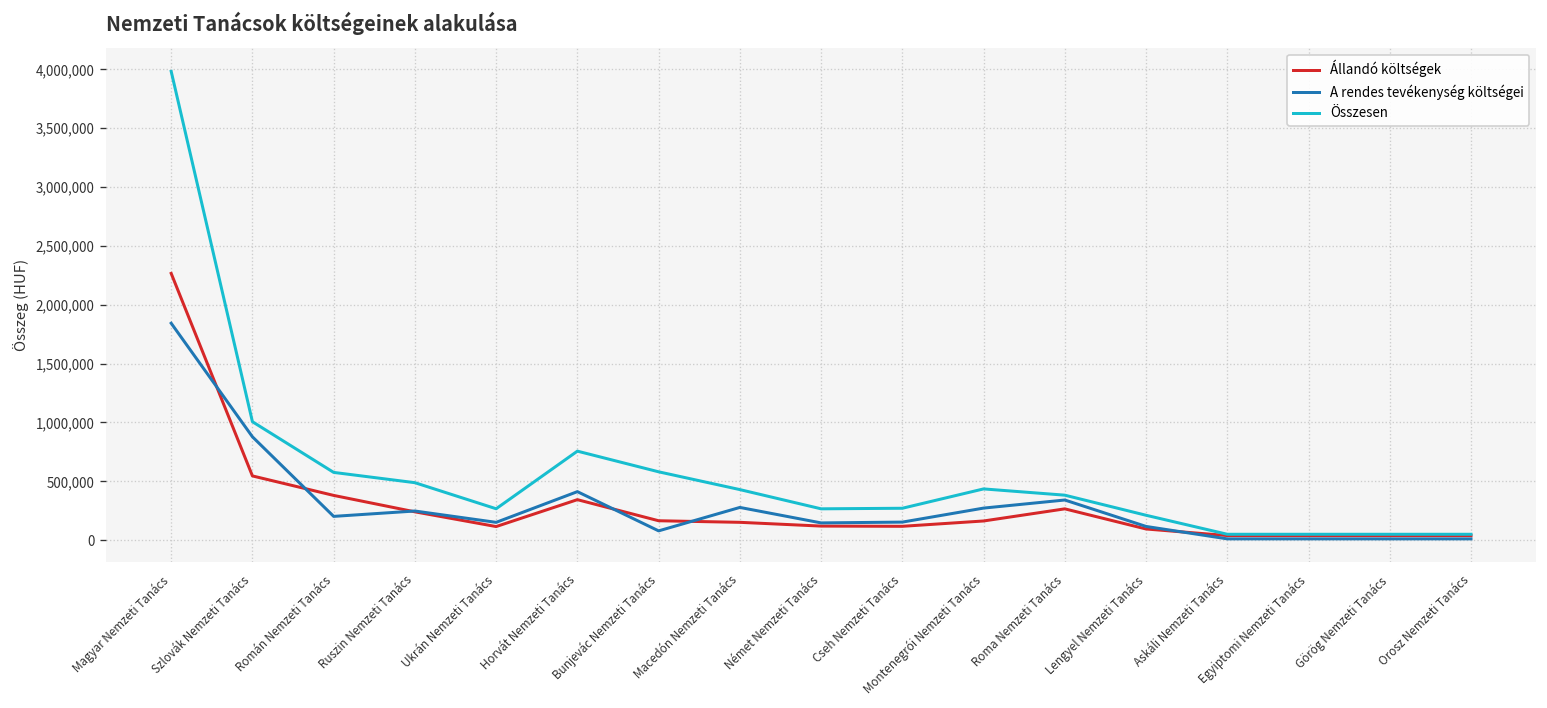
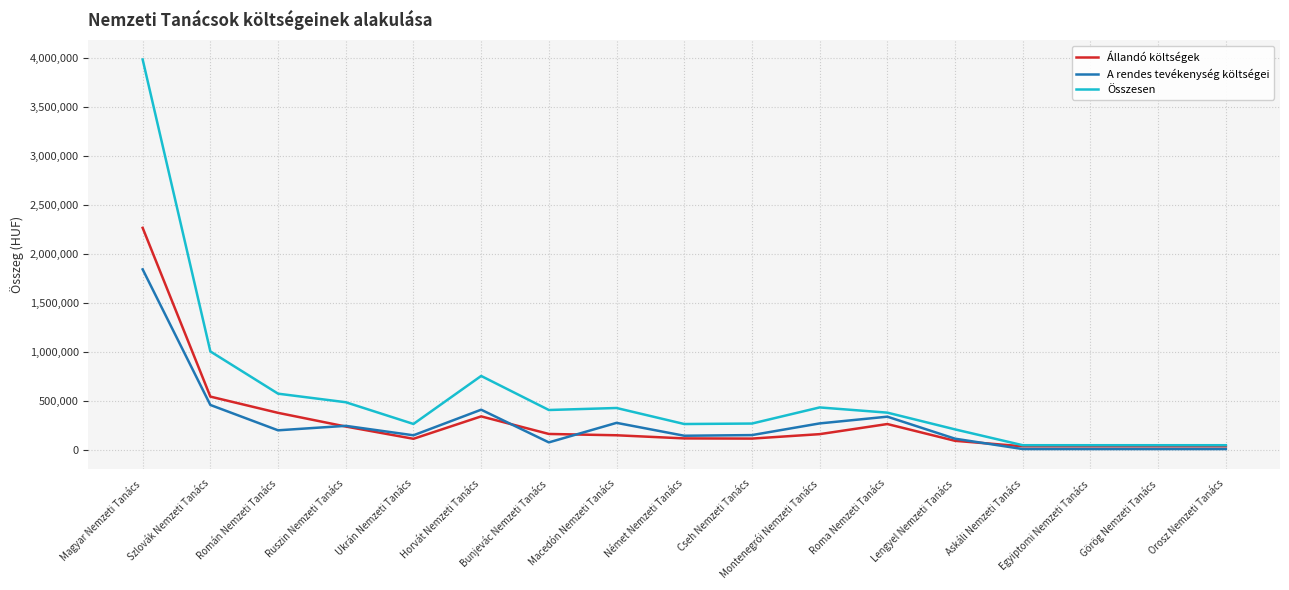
A rendes tevékenység költségei, Szlovák Nemzeti Tanács: 900,000 -> 500,000
Összesen, Bunjevác Nemzeti Tanács: 600,000 -> 400,000
